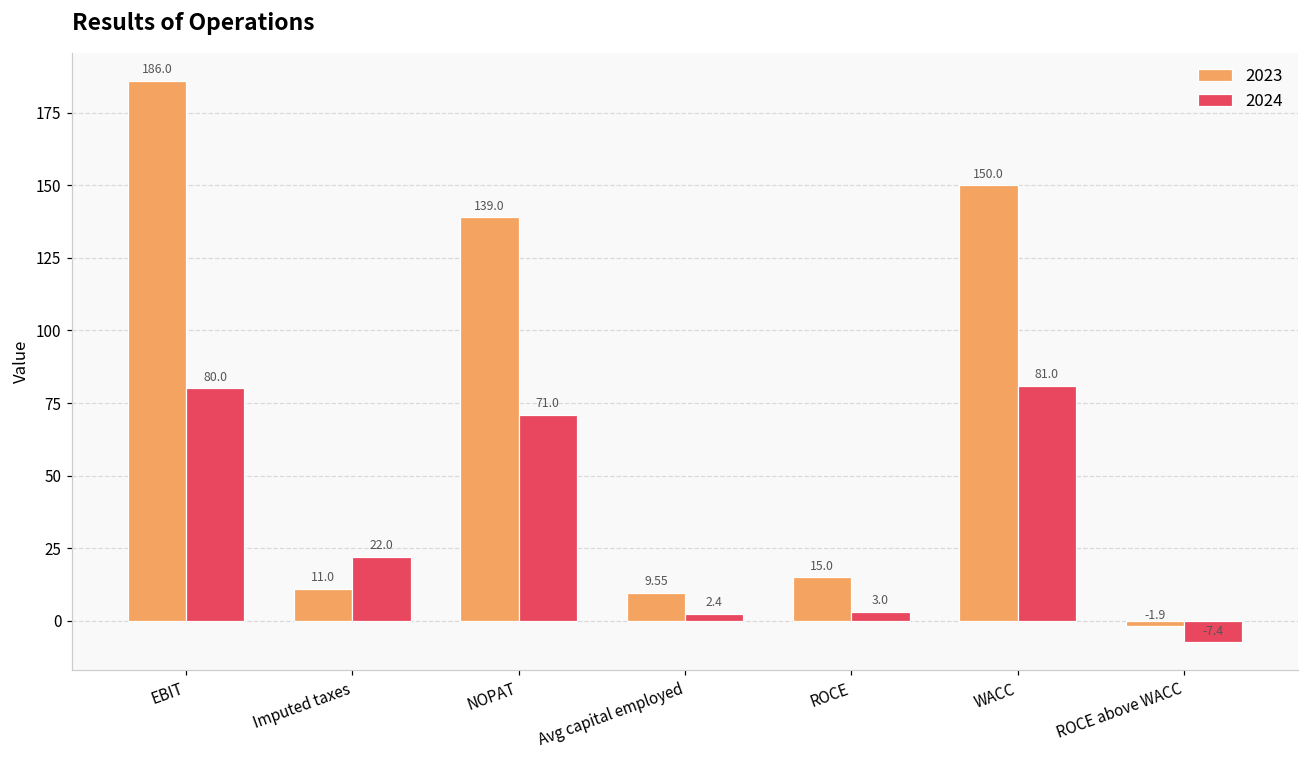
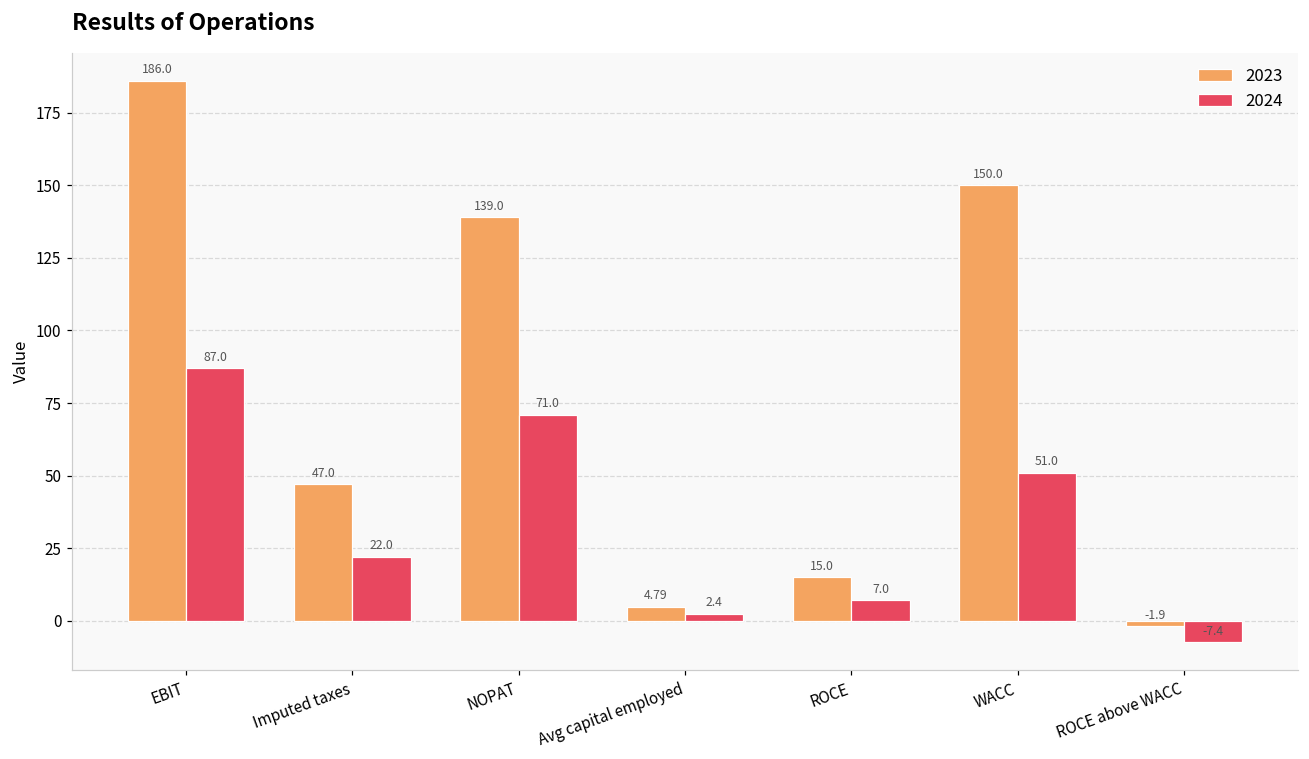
2024, EBIT: 80.0 -> 87.0
2023, Imputed taxes: 11.0 -> 47.0
2023, Avg capital employed: 9.55 -> 4.79
2024, ROCE: 3.0 -> 7.0
2024, WACC: 81.0 -> 51.0
